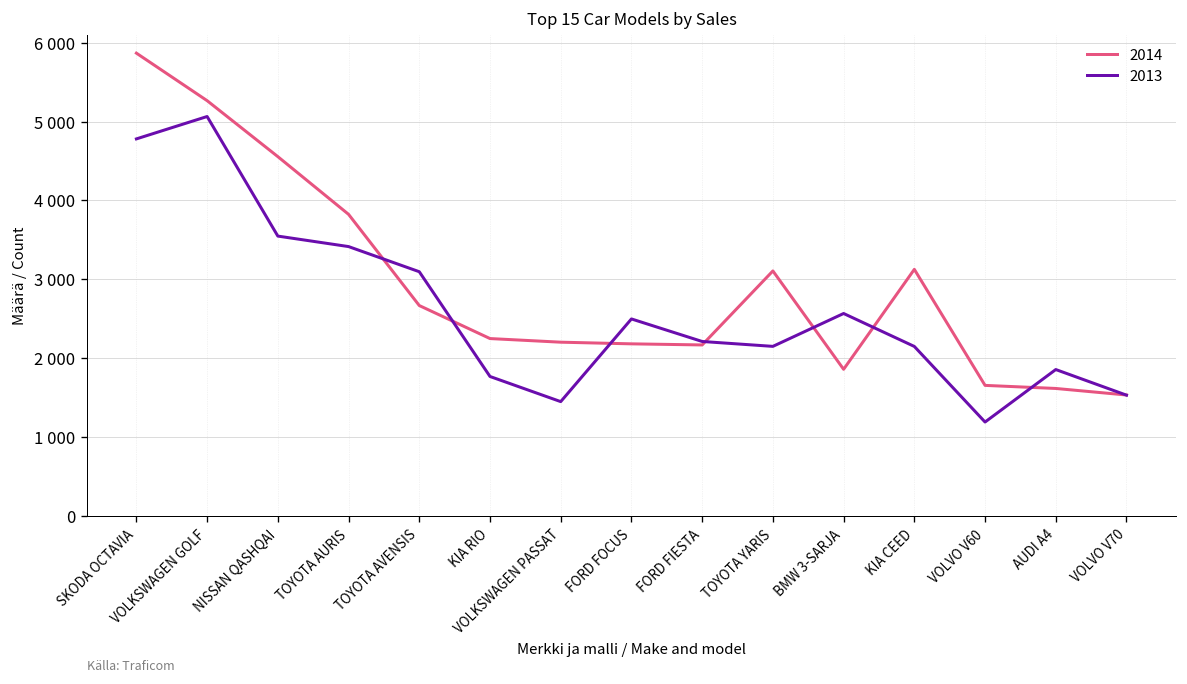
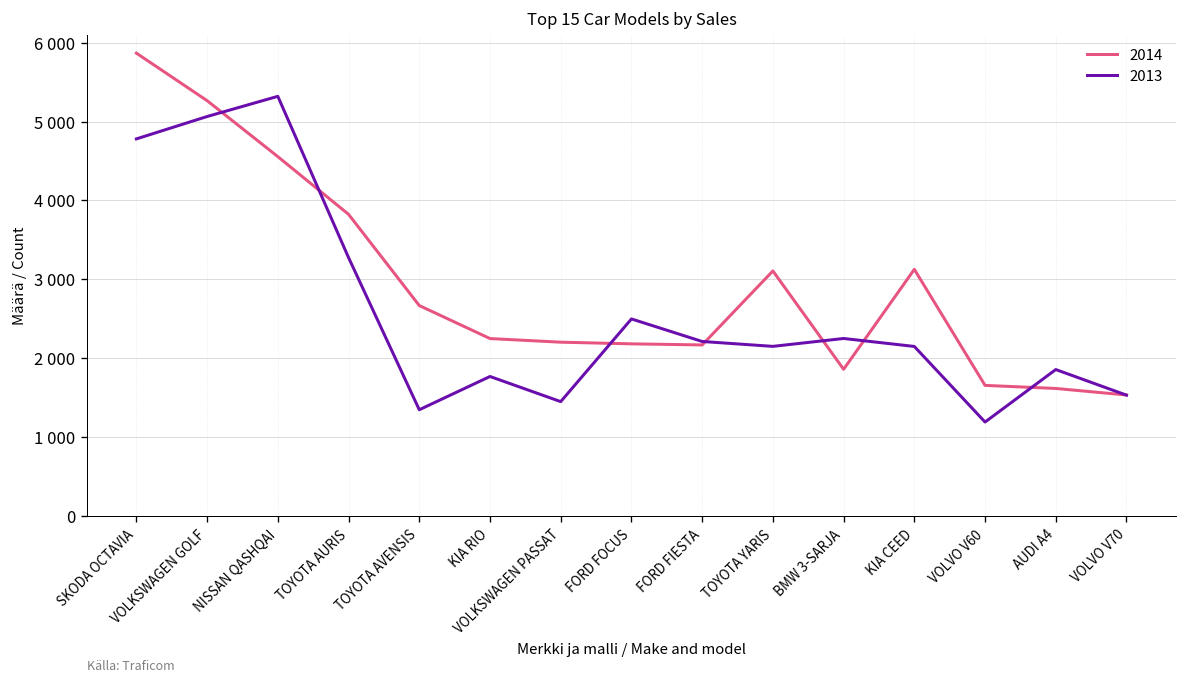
2013, NISSAN QASHQAI: 3500 -> 5300
2013, TOYOTA AURIS: 3400 -> 3300
2013, TOYOTA AVENSIS: 3100 -> 1300
2013, BMW 3-SARJA: 2600 -> 2200
